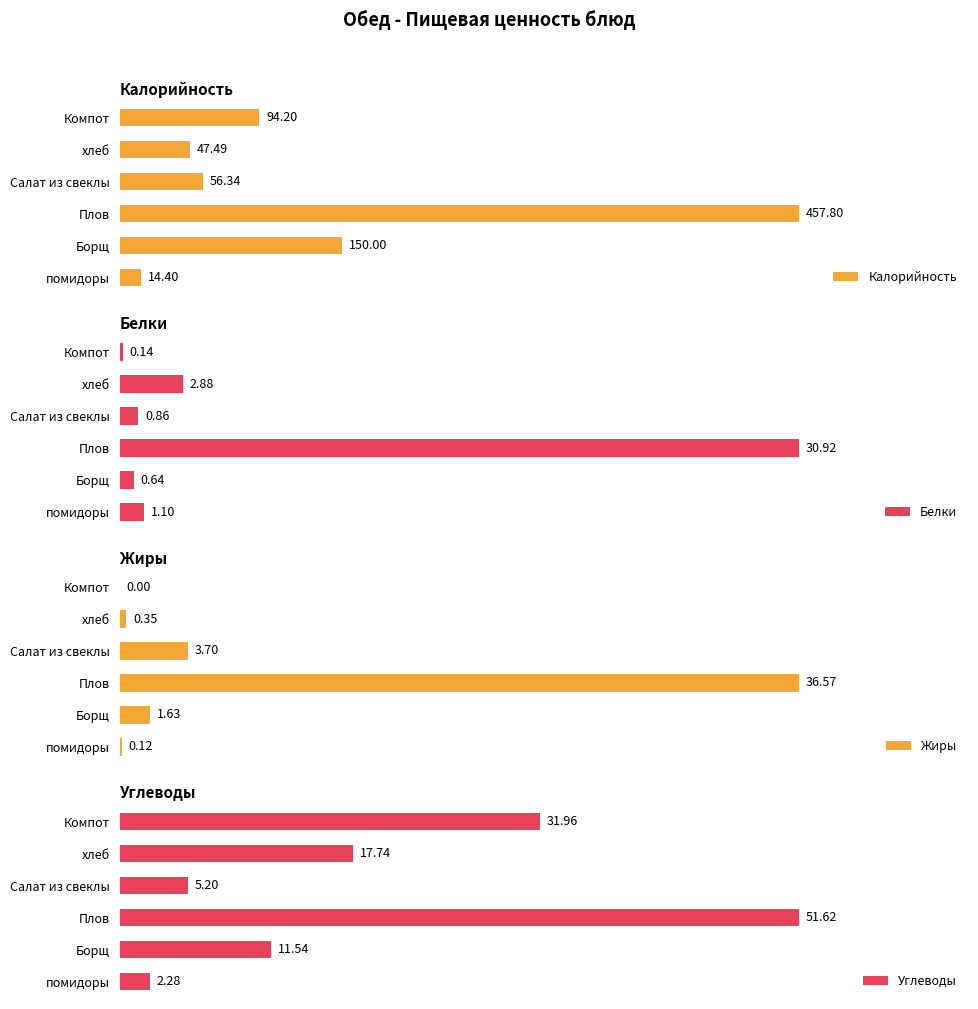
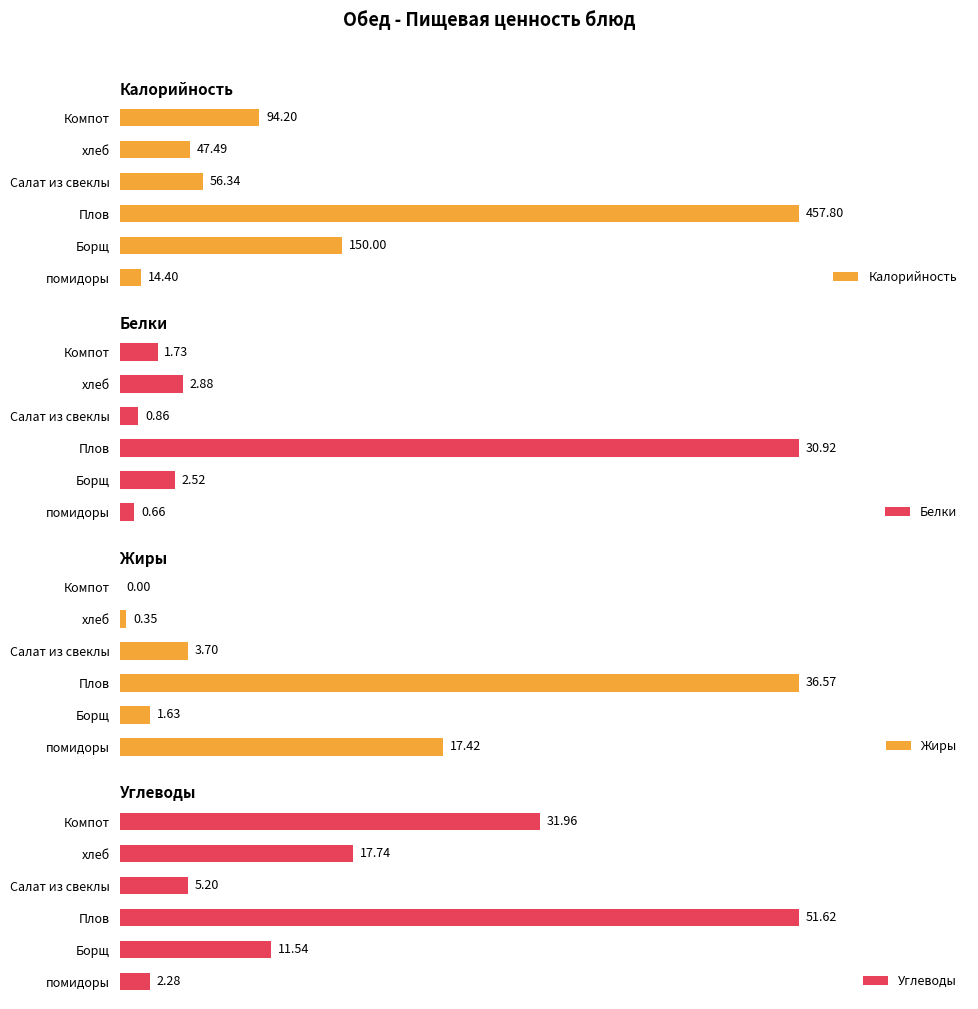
Белки, Компот: 0.14 -> 1.73
Белки, Борщ: 0.64 -> 2.52
Белки, помидоры: 1.10 -> 0.66
Жиры, помидоры: 0.12 -> 17.42
